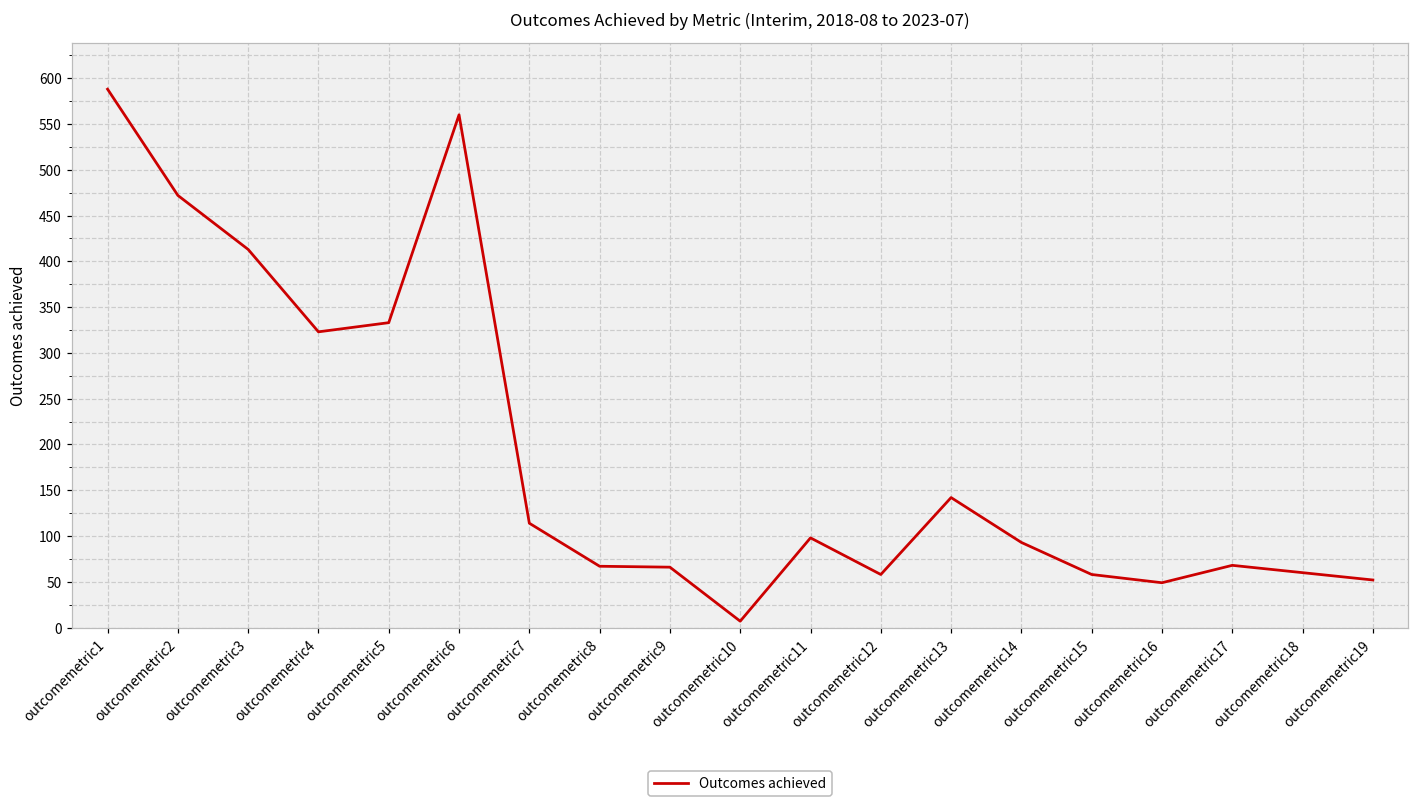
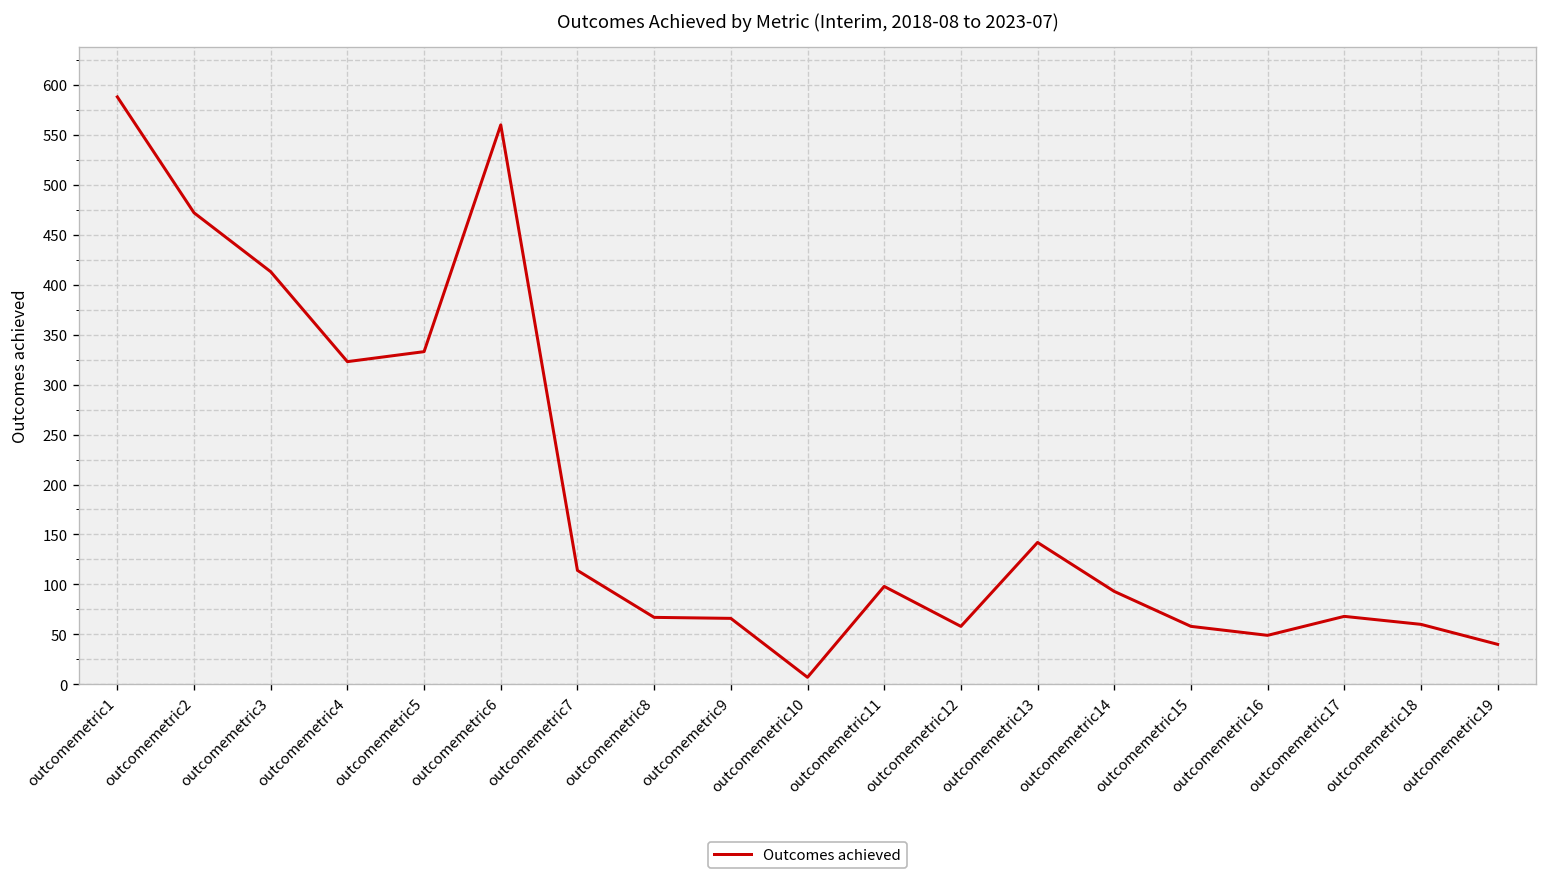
outcomemetric19: 50 -> 40
